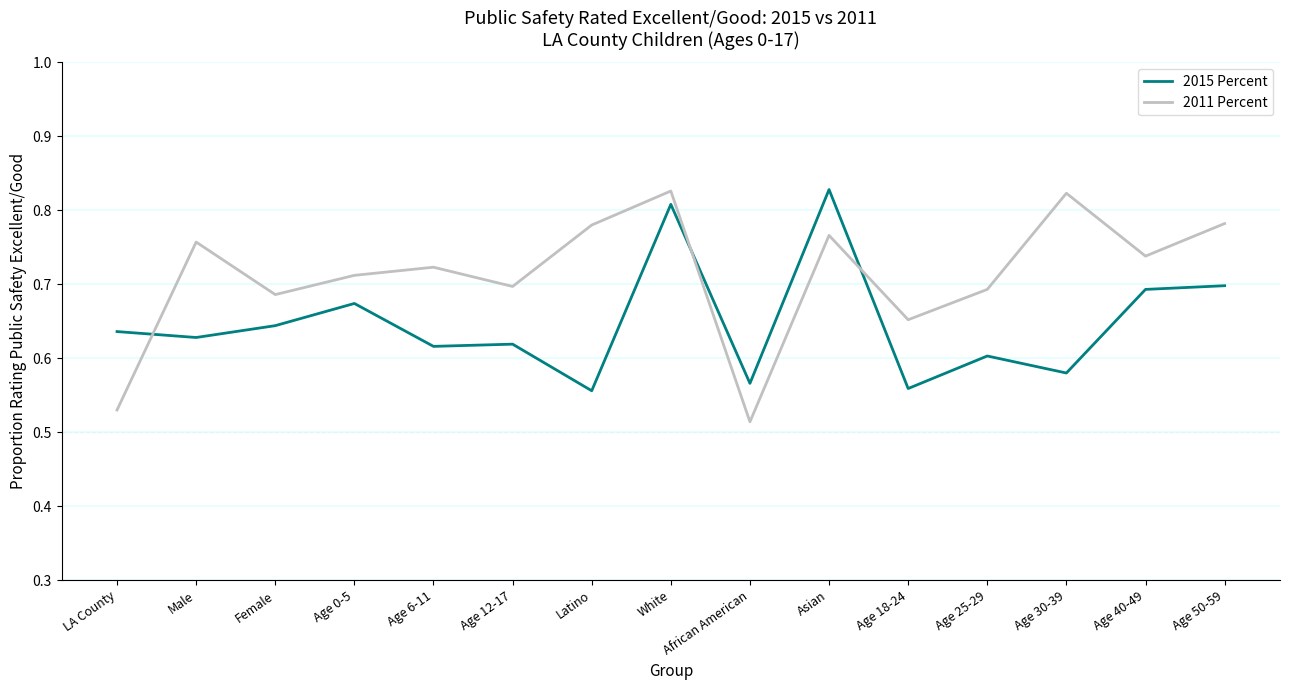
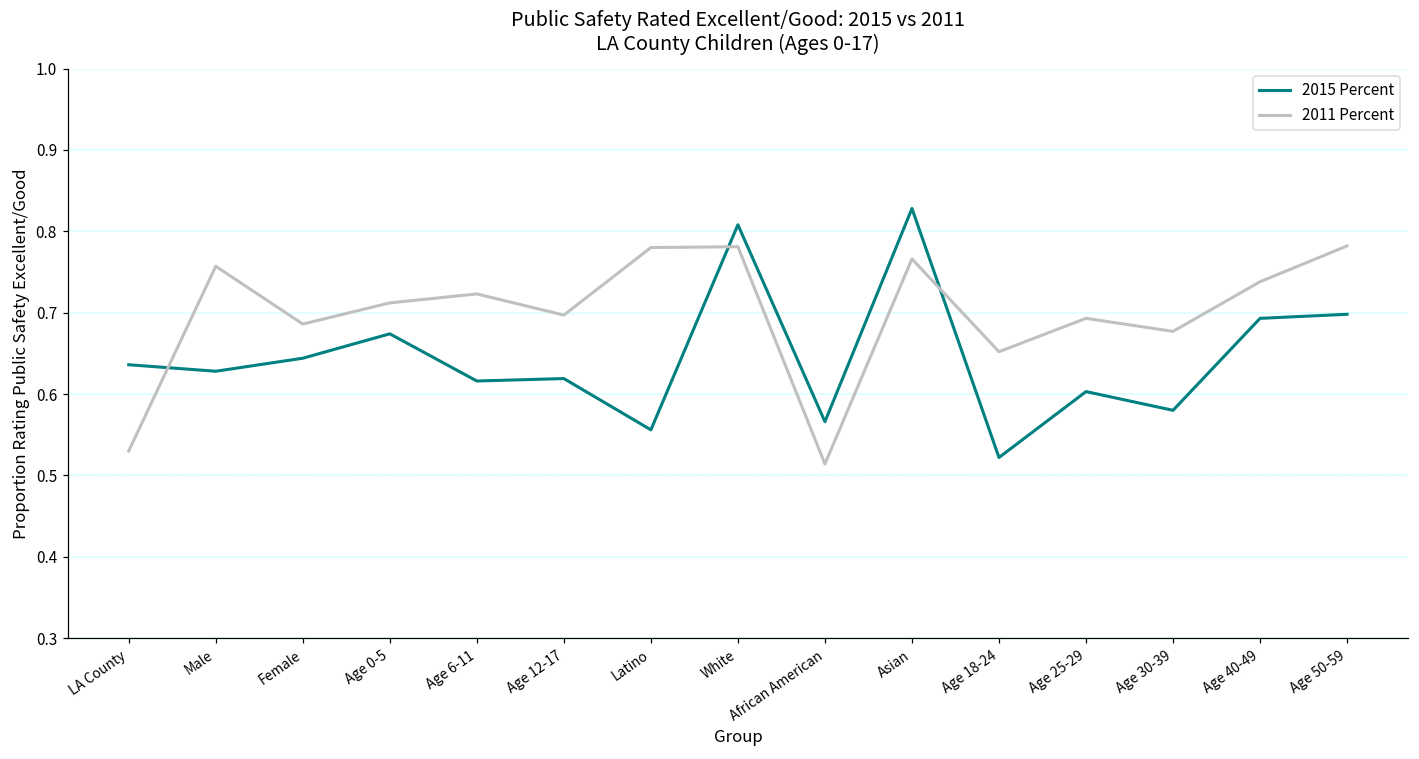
2011 Percent, White: 0.83 -> 0.78
2015 Percent, Age 18-24: 0.56 -> 0.52
2011 Percent, Age 30-39: 0.82 -> 0.68
